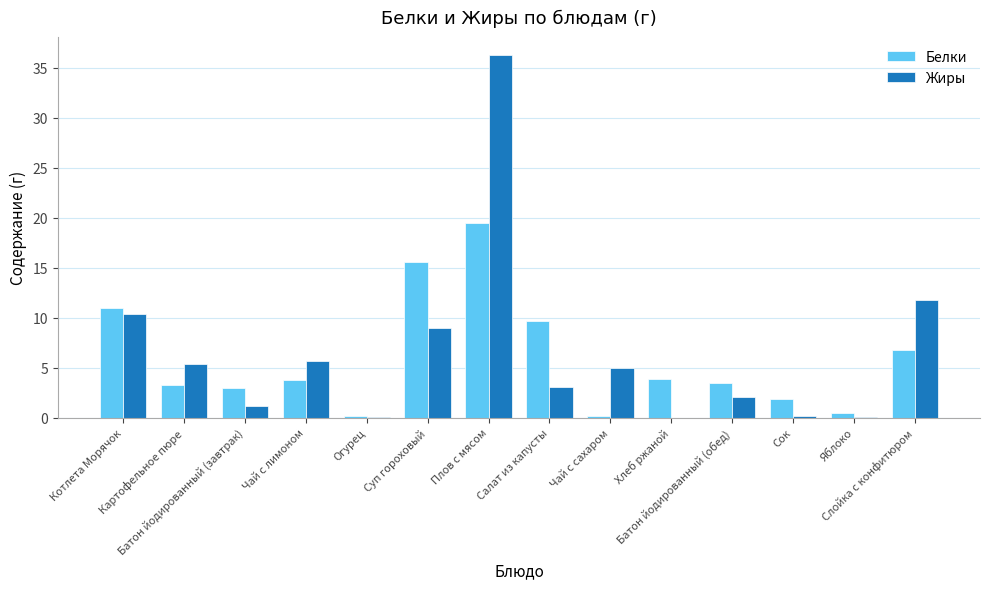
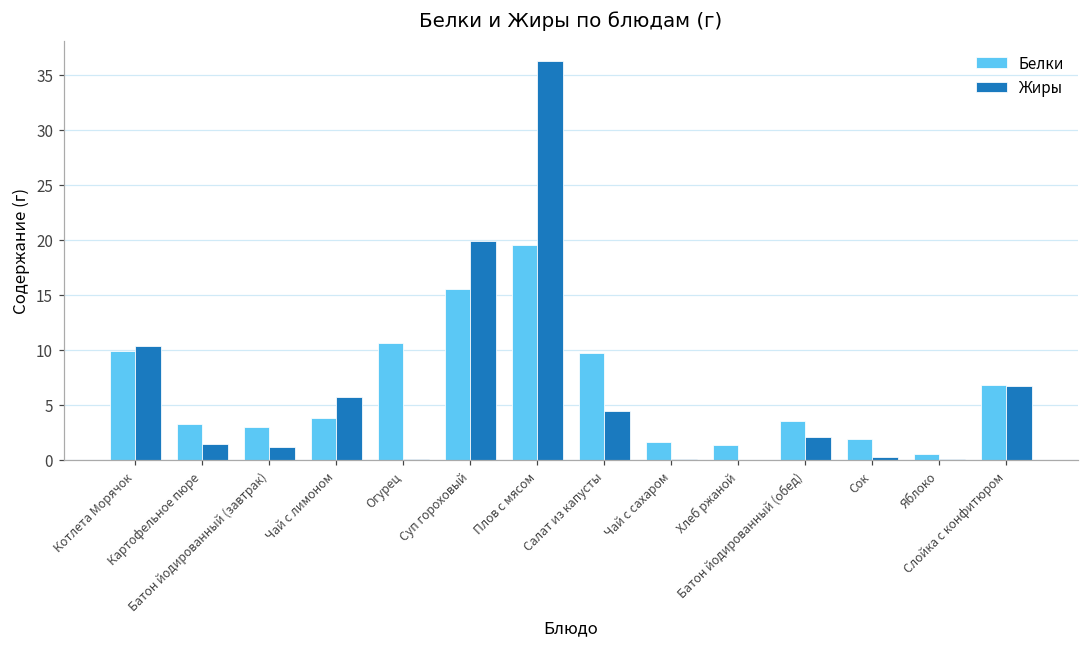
Белки, Котлета Морячок: 11 -> 10
Жиры, Картофельное пюре: 5 -> 1
Белки, Огурец: 0 -> 11
Жиры, Суп гороховый: 9 -> 20
Жиры, Салат из капусты: 3 -> 4
Белки, Чай с сахаром: 0 -> 2
Жиры, Чай с сахаром: 5 -> 0
Белки, Хлеб ржаной: 4 -> 1
Жиры, Слойка с конфитюром: 12 -> 7
